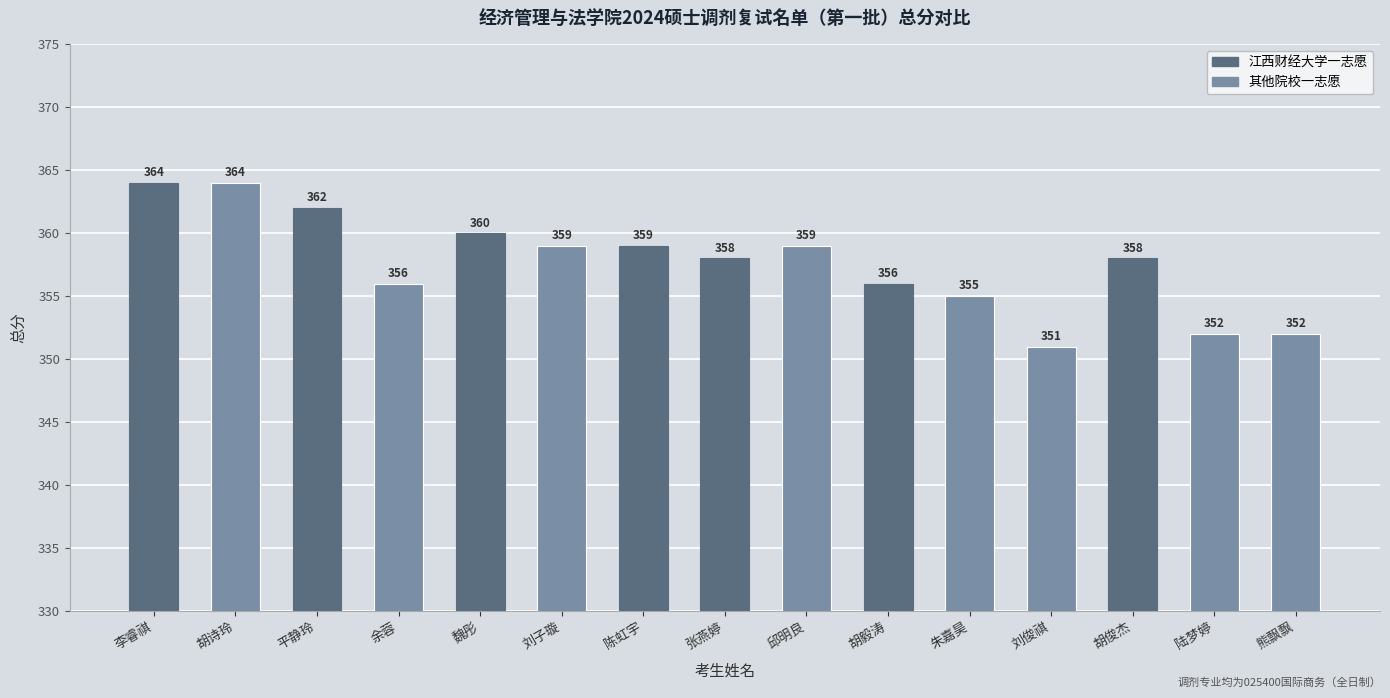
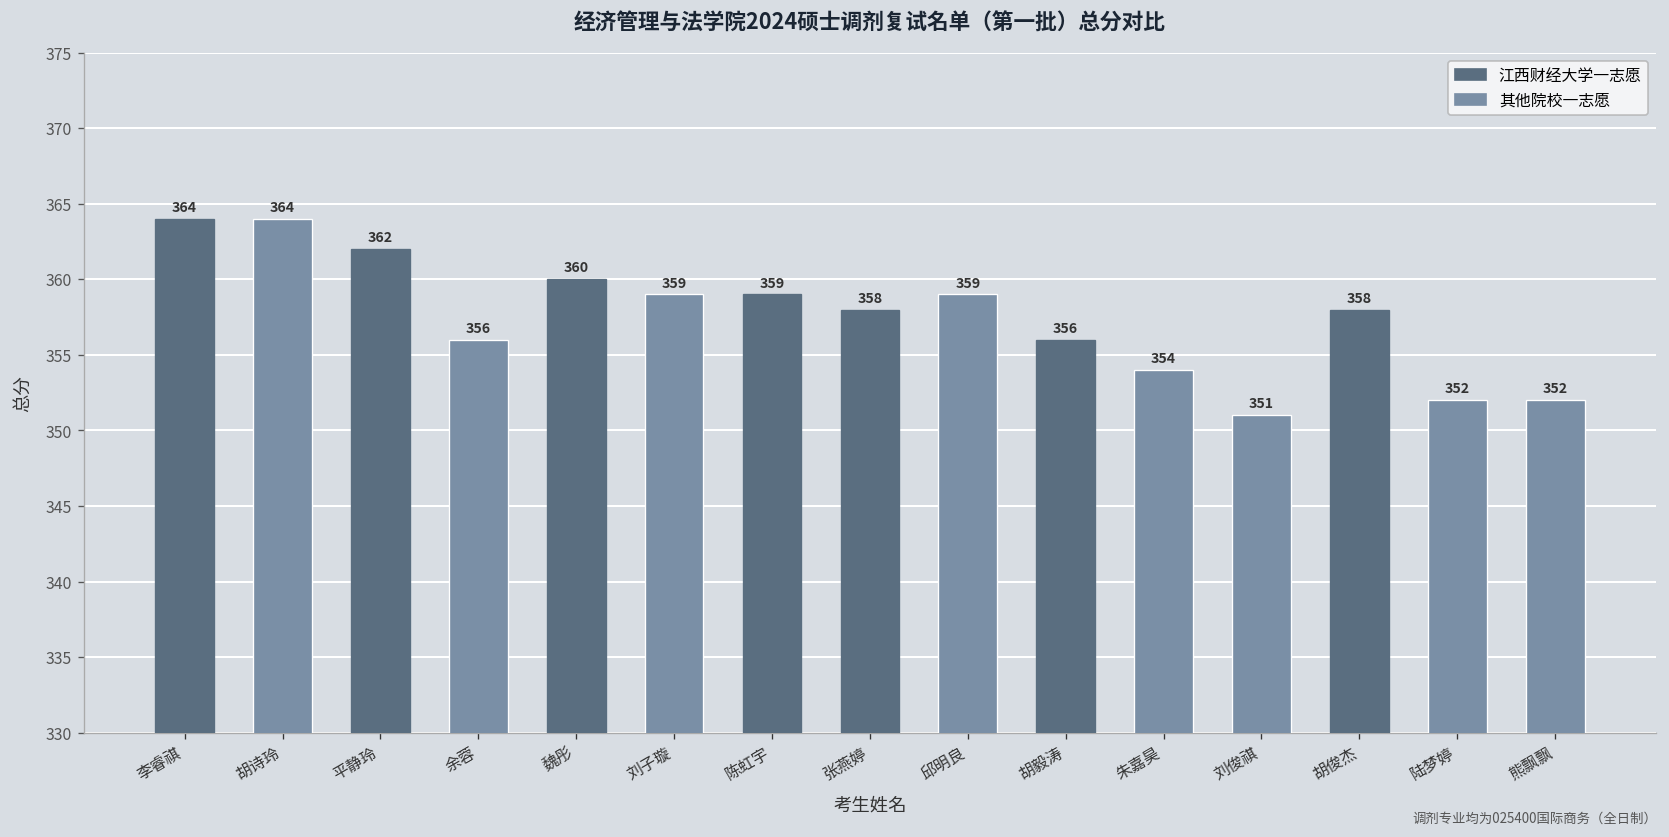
朱嘉昊: 355 -> 354
